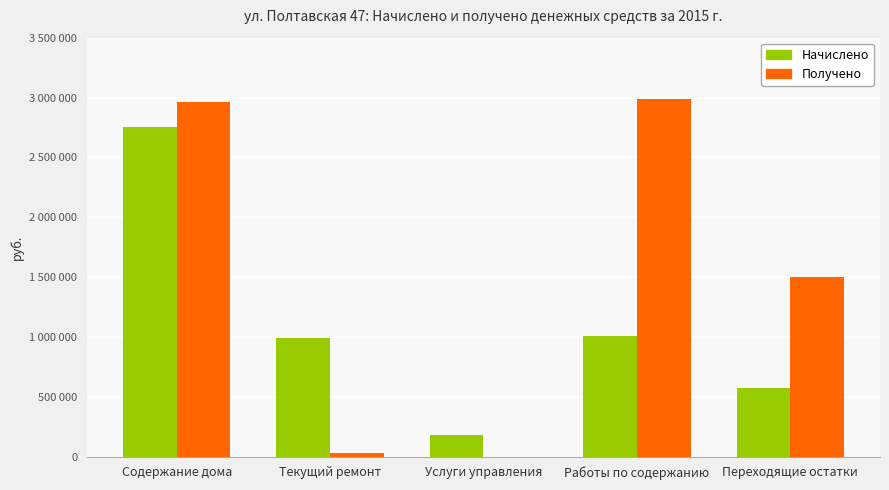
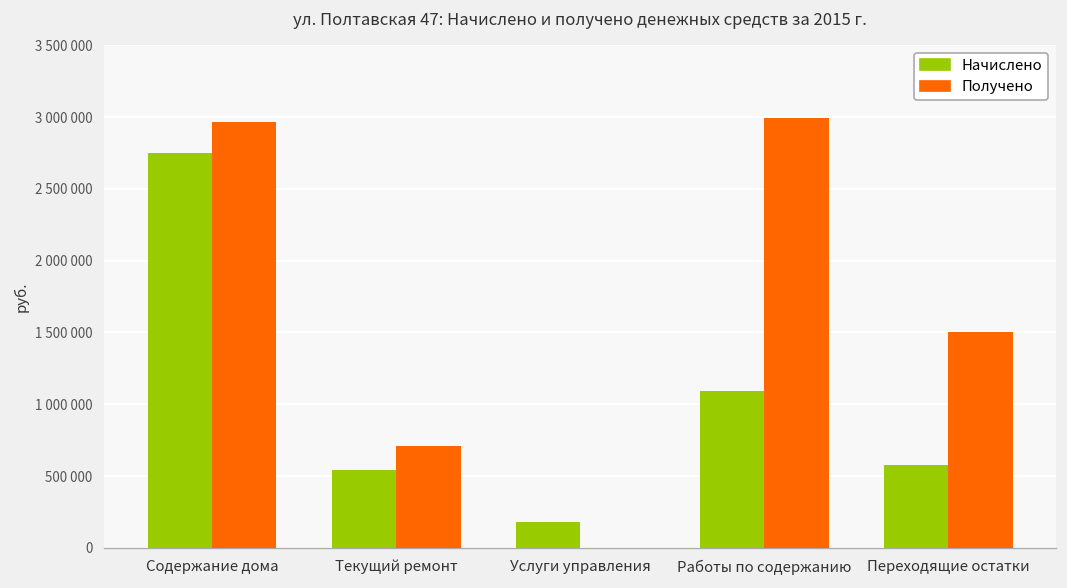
Начислено, Текущий ремонт: 990000 -> 540000
Получено, Текущий ремонт: 30000 -> 710000
Начислено, Работы по содержанию: 1010000 -> 1090000
